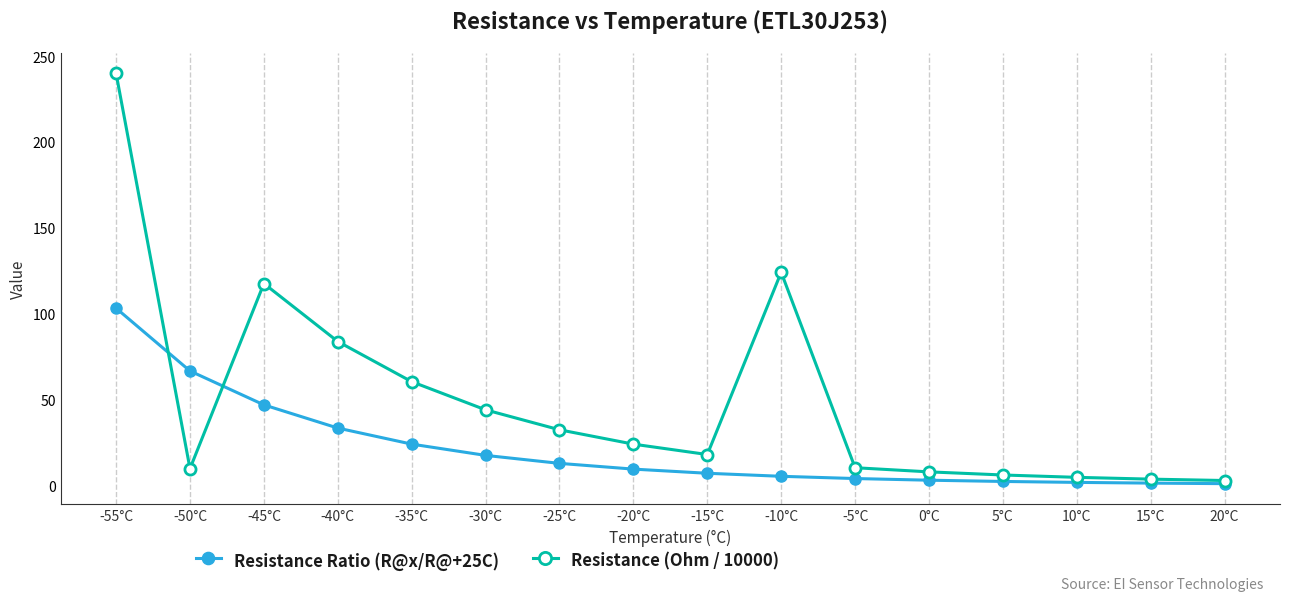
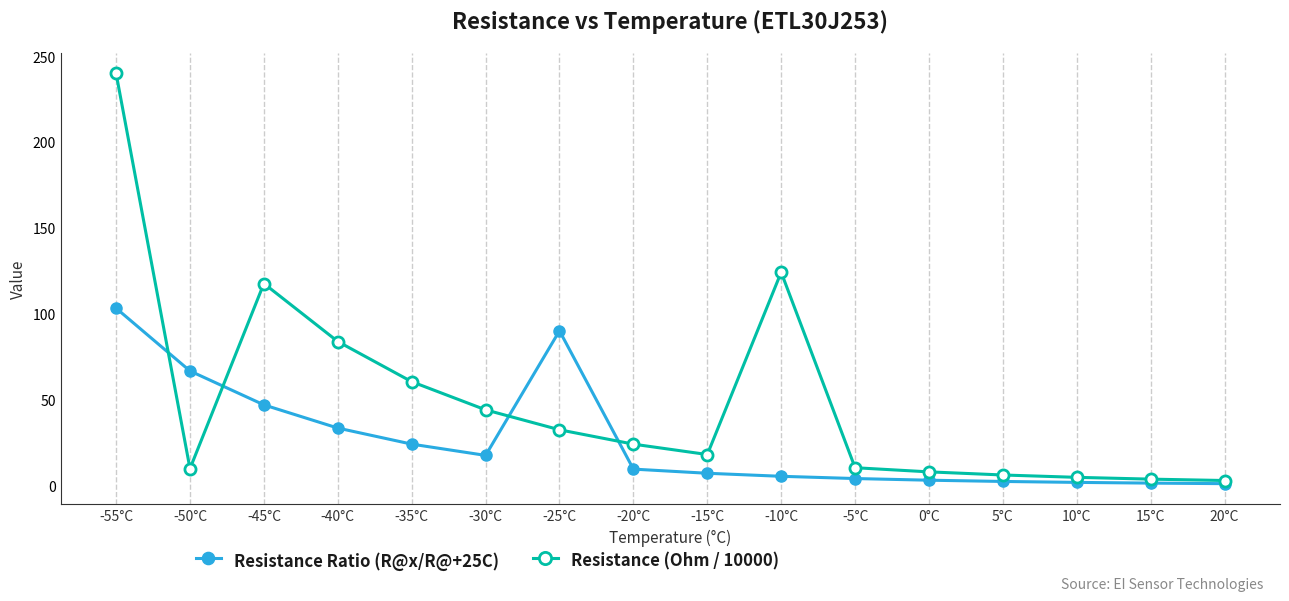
Resistance Ratio (R@x/R@+25C), -25°C: 13 -> 90
